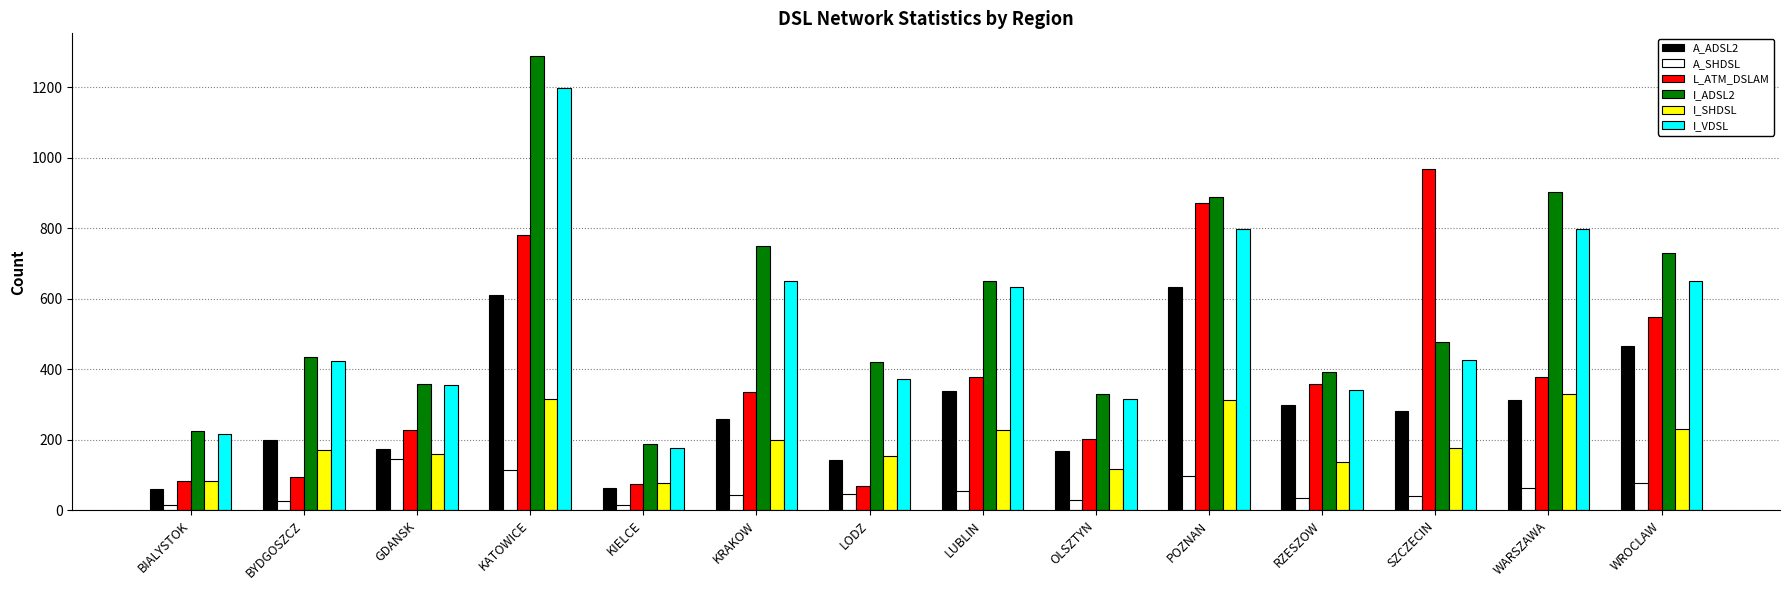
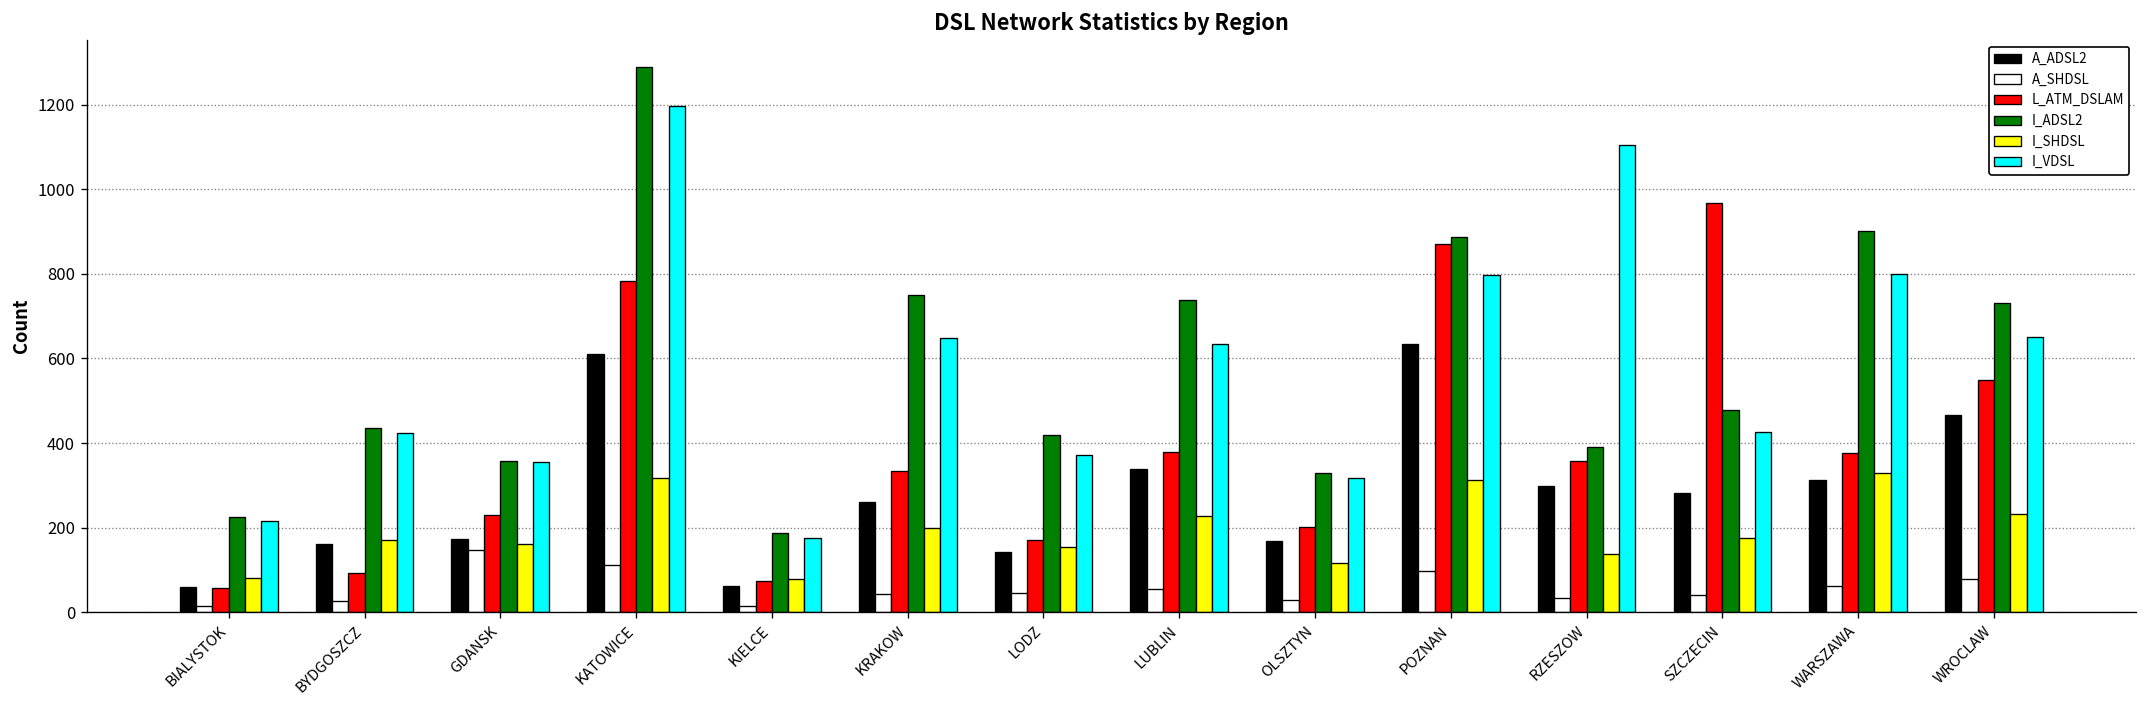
L_ATM_DSLAM, BIALYSTOK: 80 -> 60
A_ADSL2, BYDGOSZCZ: 200 -> 160
L_ATM_DSLAM, LODZ: 70 -> 170
I_ADSL2, LUBLIN: 650 -> 740
I_VDSL, RZESZOW: 340 -> 1110
